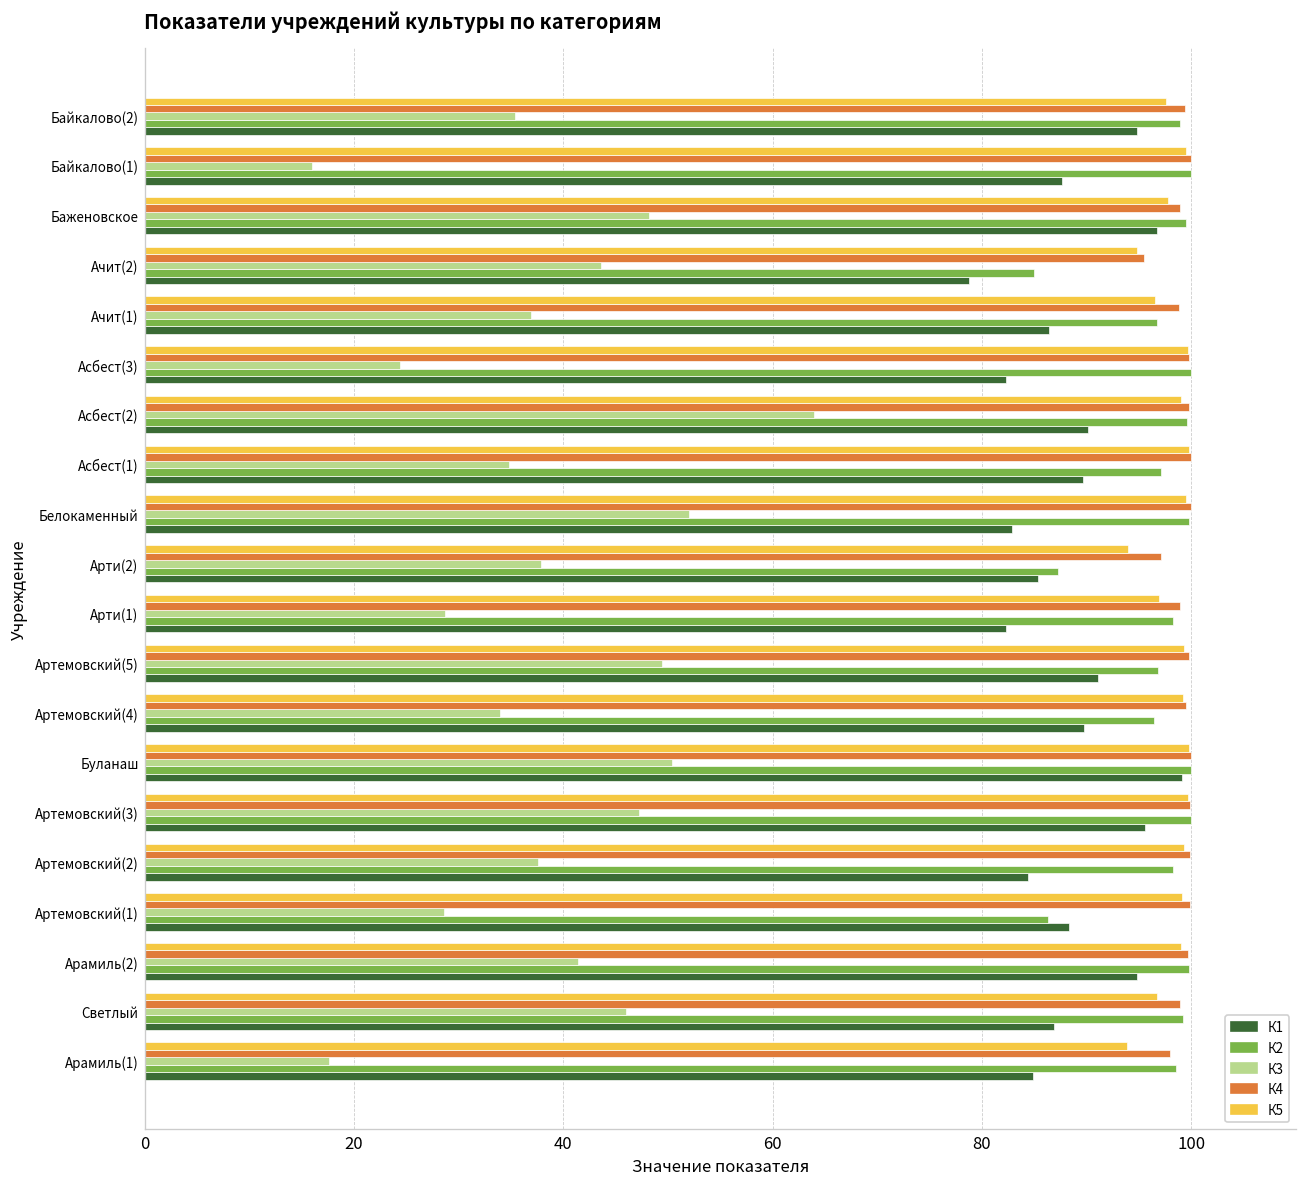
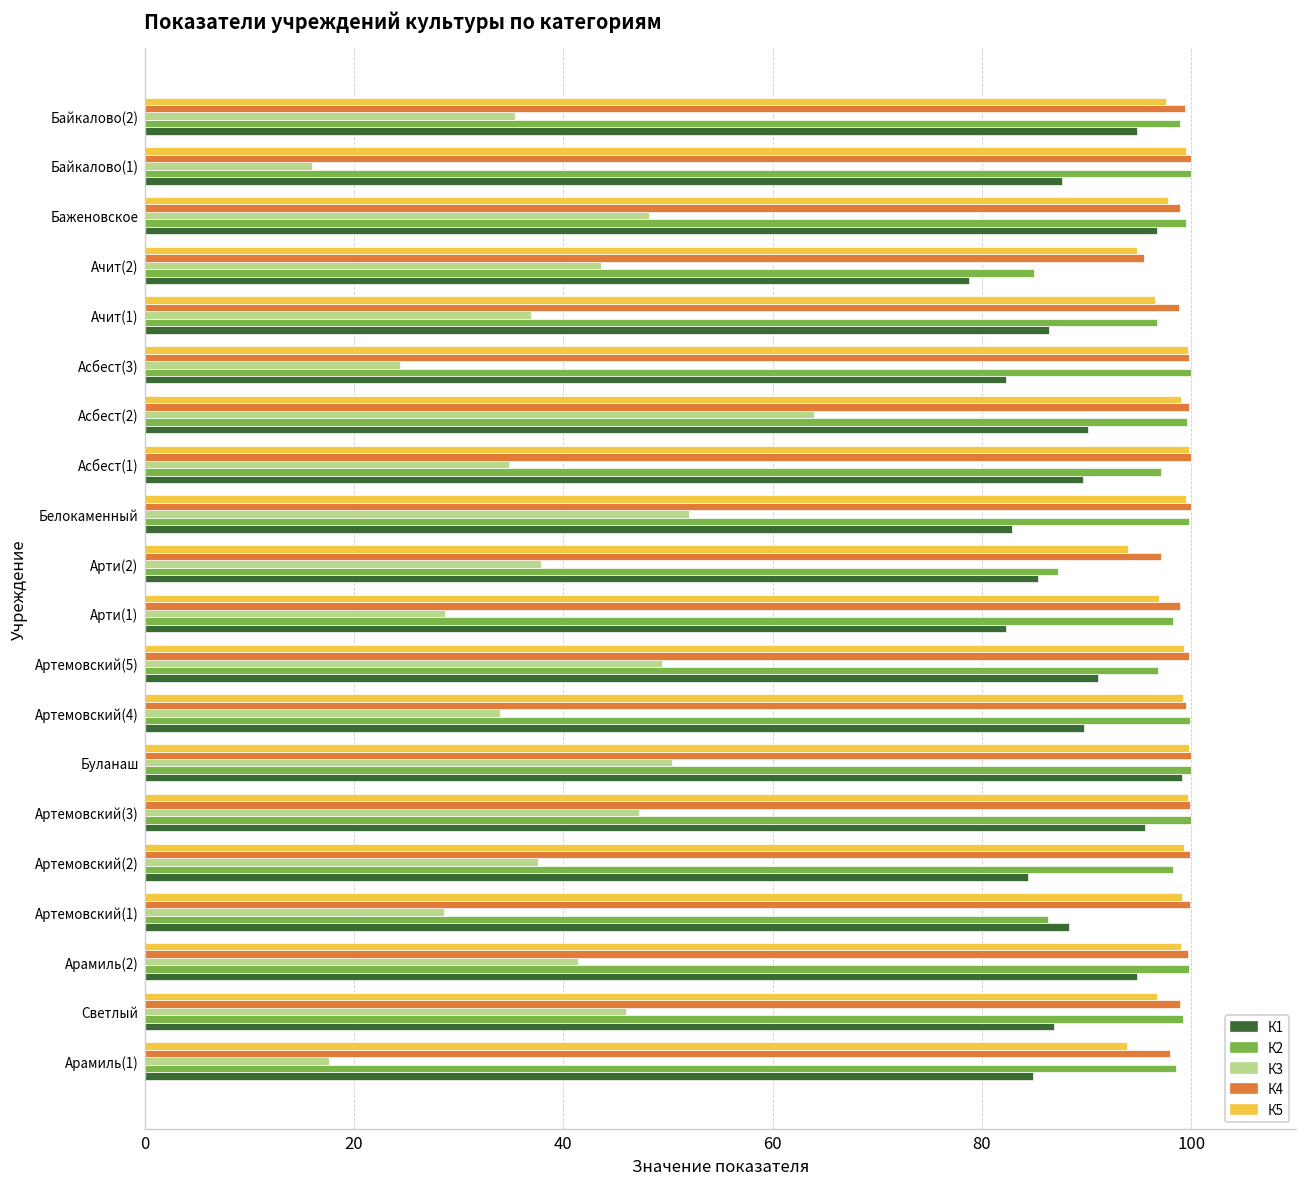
К2, Артемовский(4): 96 -> 100
